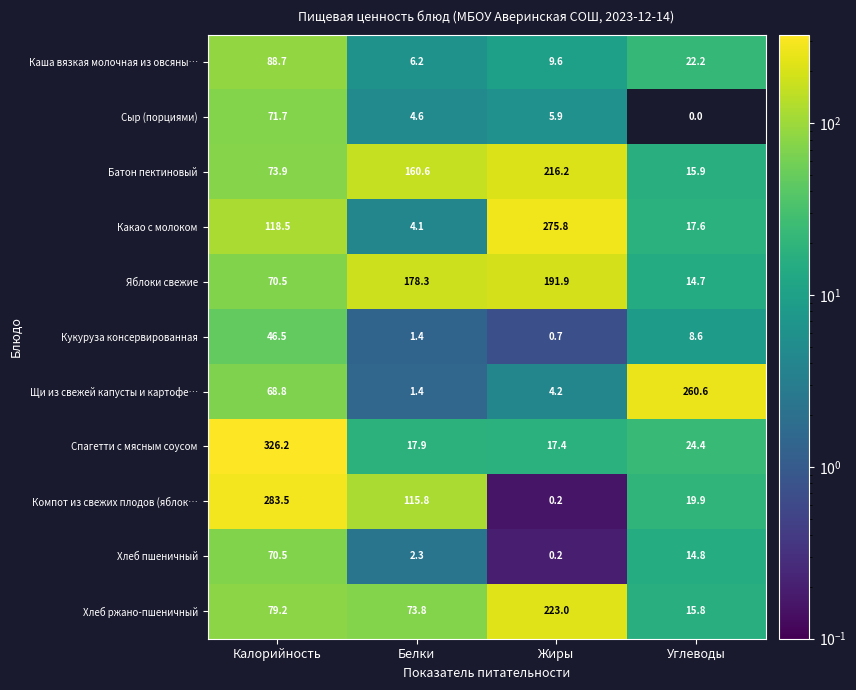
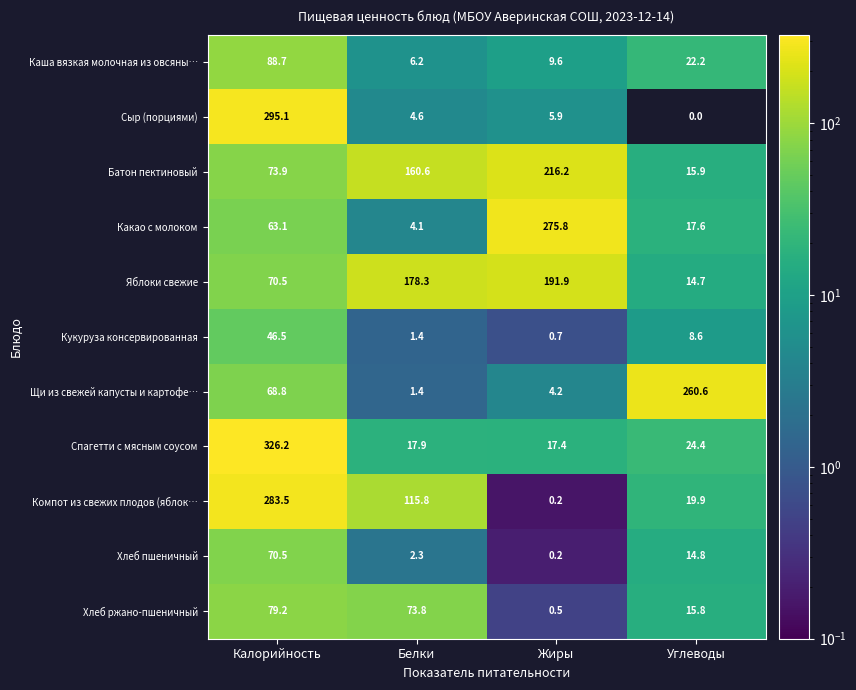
Сыр (порциями), Калорийность: 71.7 -> 295.1
Какао с молоком, Калорийность: 118.5 -> 63.1
Хлеб ржано-пшеничный, Жиры: 223.0 -> 0.5
